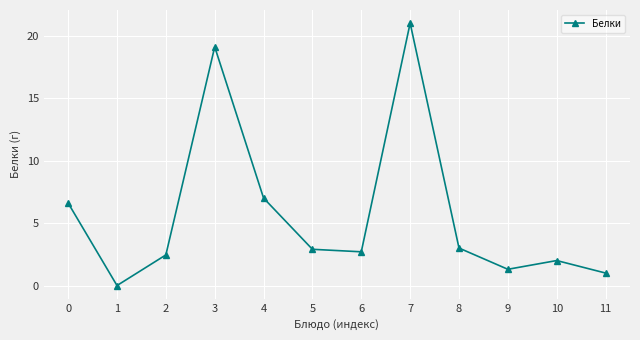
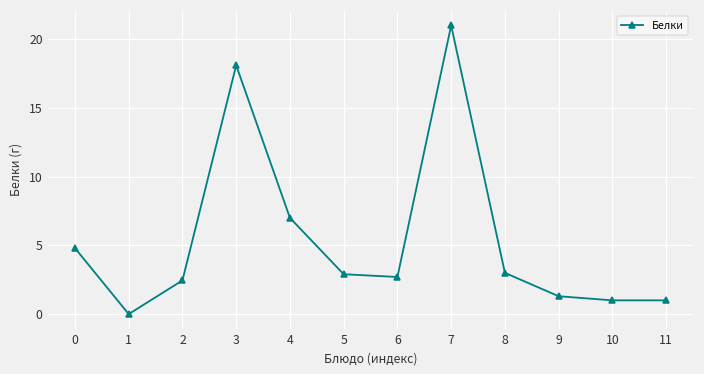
0: 6.6 -> 4.8
3: 19.1 -> 18.1
10: 2 -> 1
